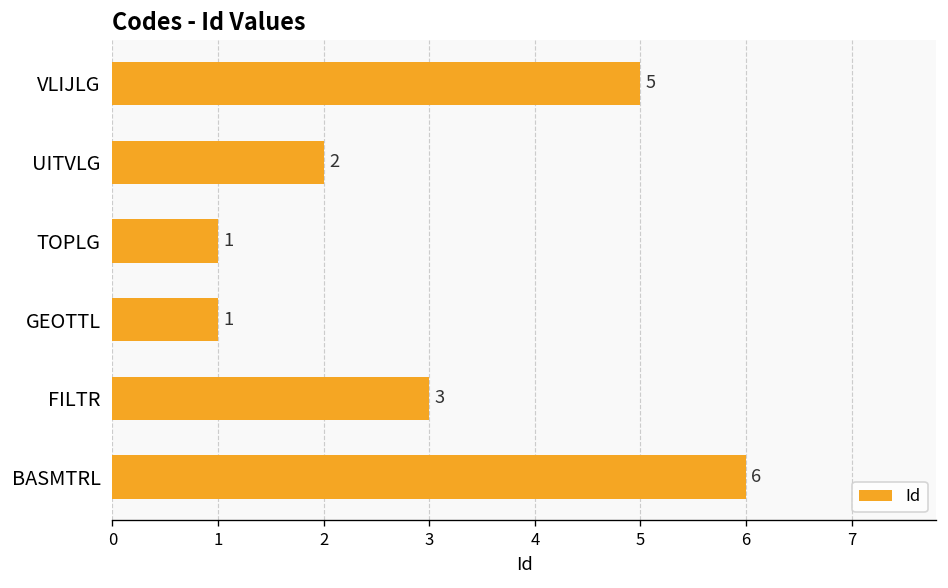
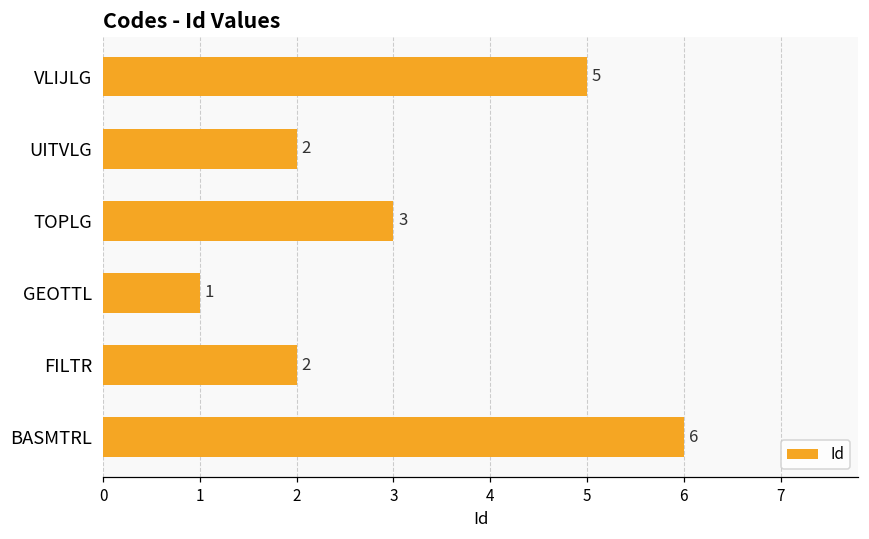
TOPLG: 1 -> 3
FILTR: 3 -> 2
